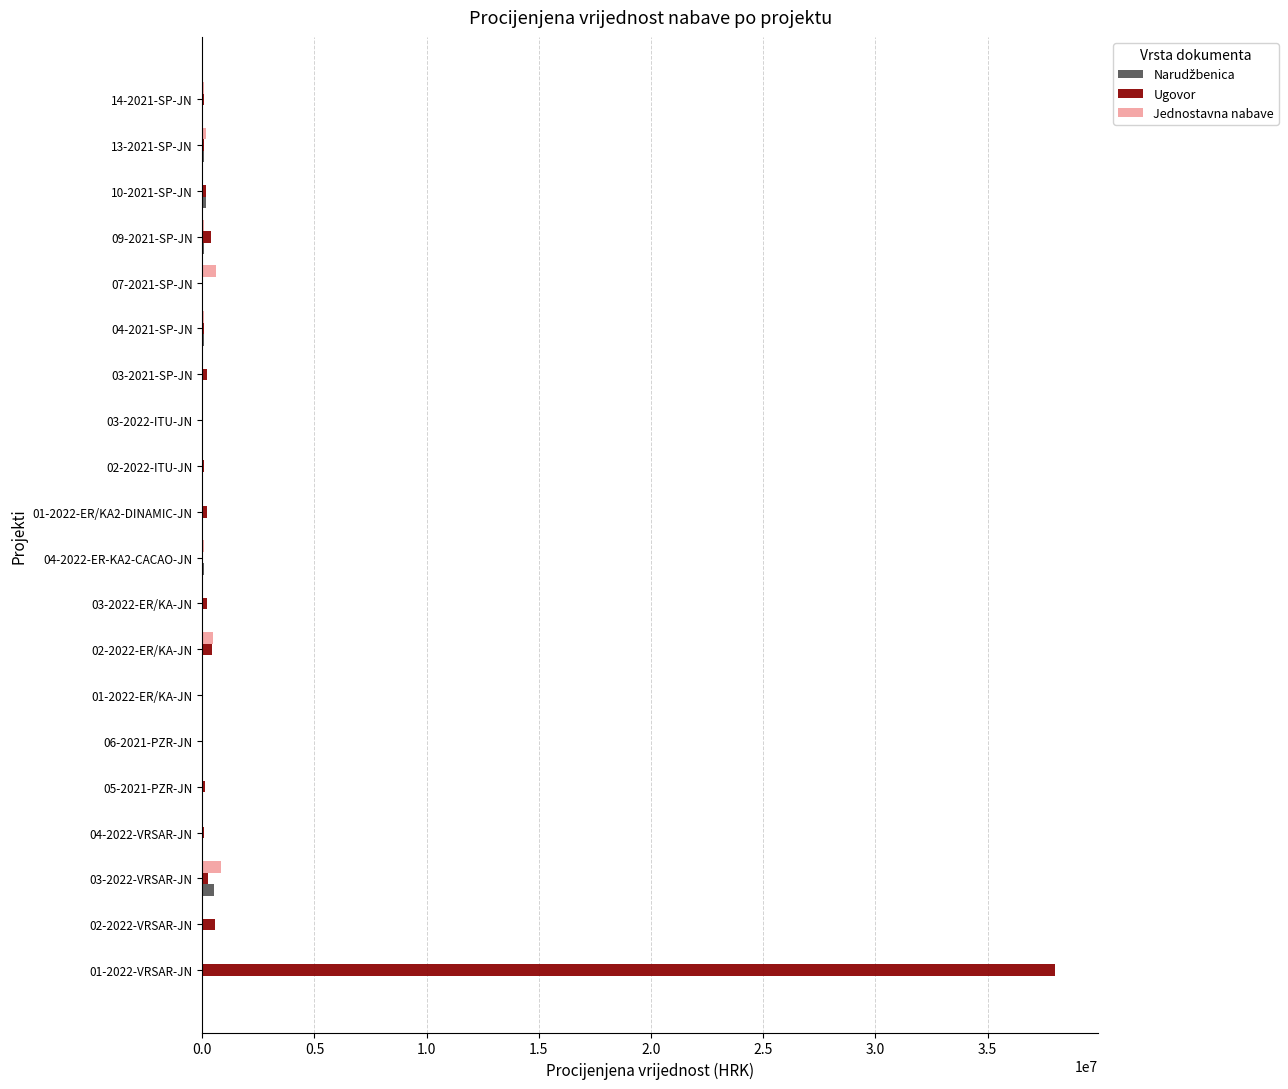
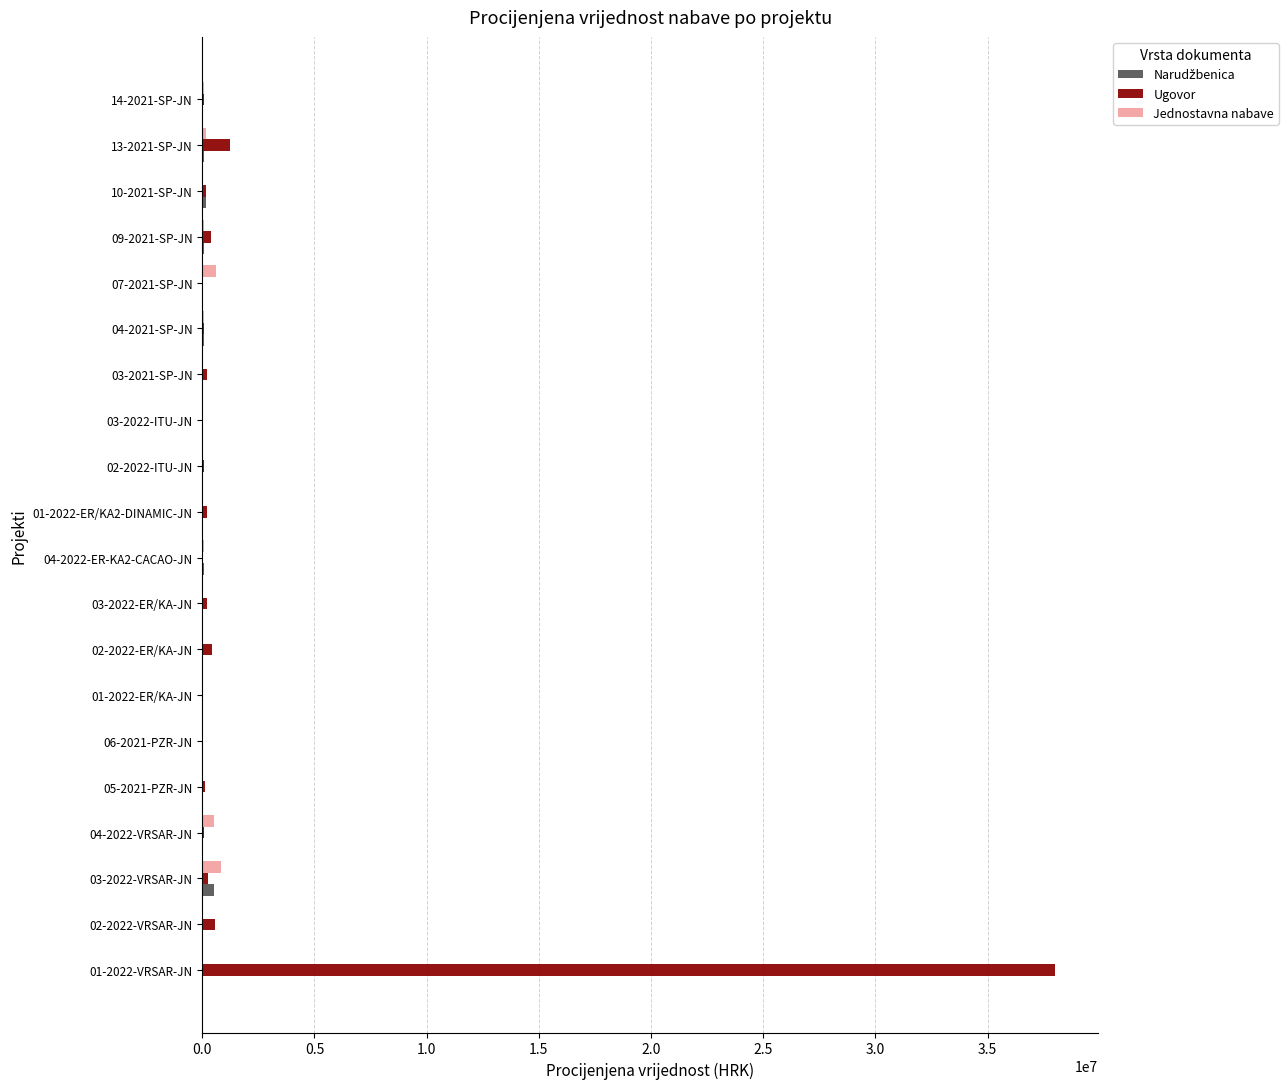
Ugovor, 13-2021-SP-JN: 100000 -> 1200000
Jednostavna nabave, 02-2022-ER/KA-JN: 500000 -> 0
Jednostavna nabave, 04-2022-VRSAR-JN: 0 -> 500000
